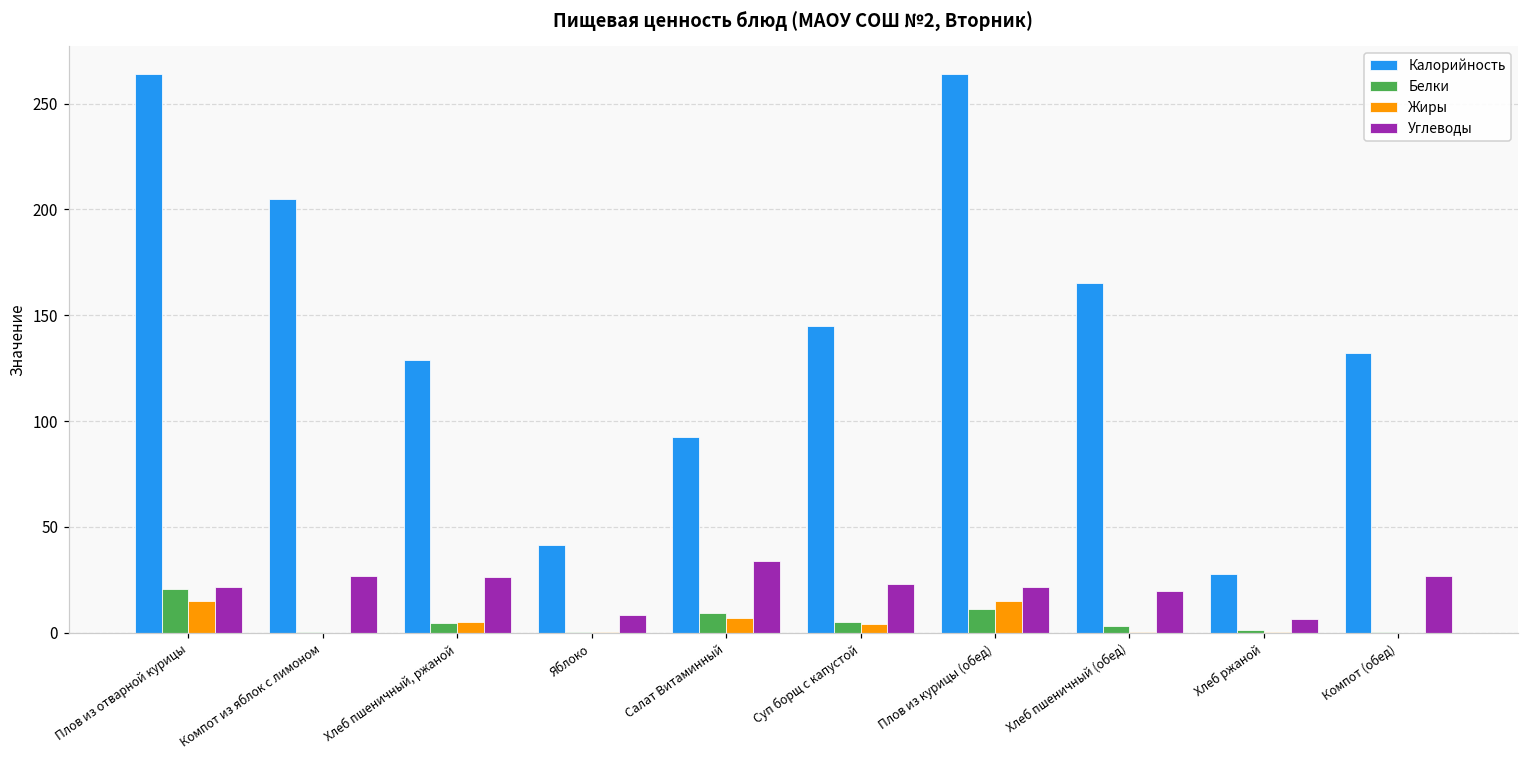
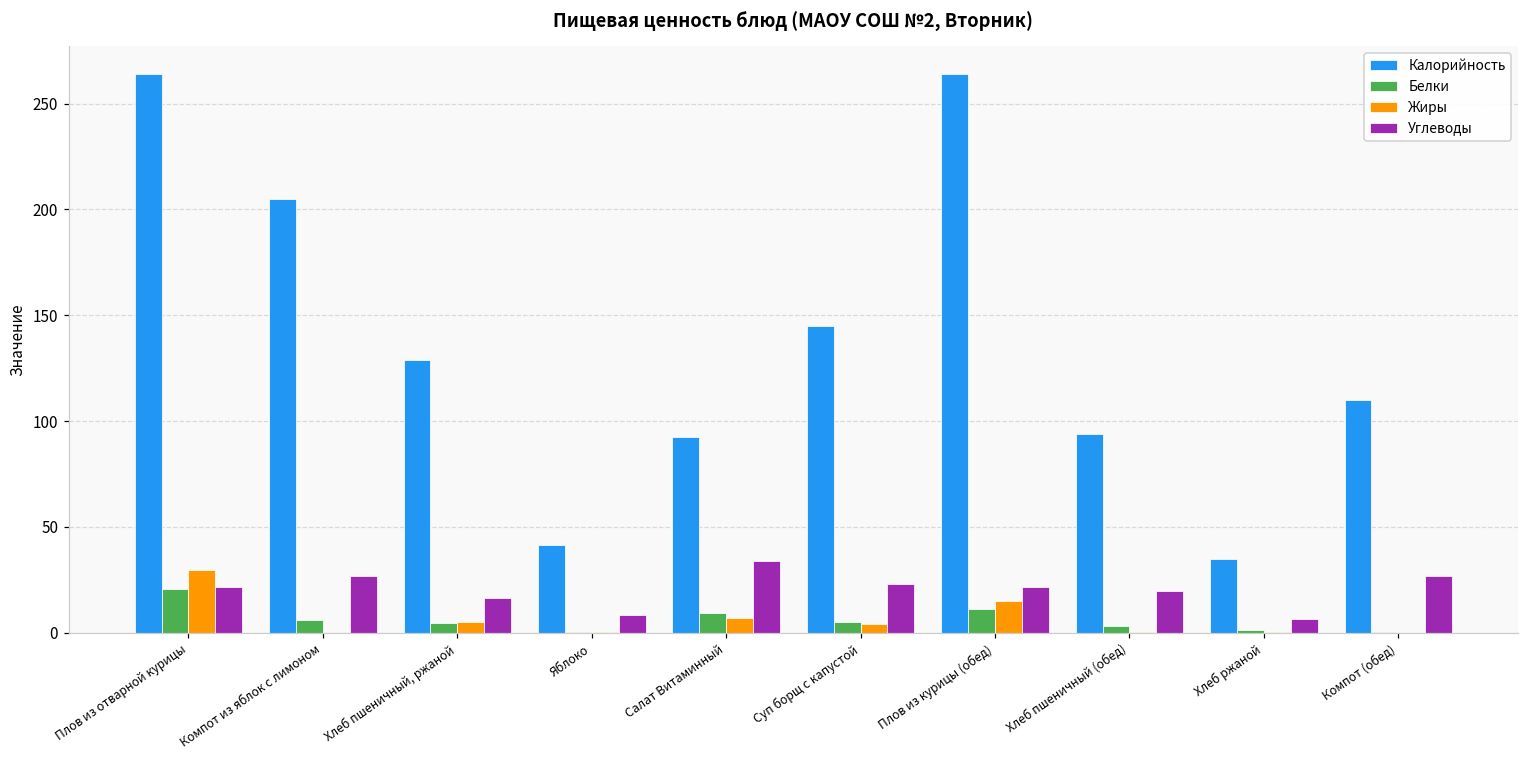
Жиры, Плов из отварной курицы: 15 -> 29
Белки, Компот из яблок с лимоном: 1 -> 6
Углеводы, Хлеб пшеничный, ржаной: 26 -> 16
Калорийность, Хлеб пшеничный (обед): 165 -> 94
Калорийность, Хлеб ржаной: 28 -> 35
Калорийность, Компот (обед): 132 -> 110
